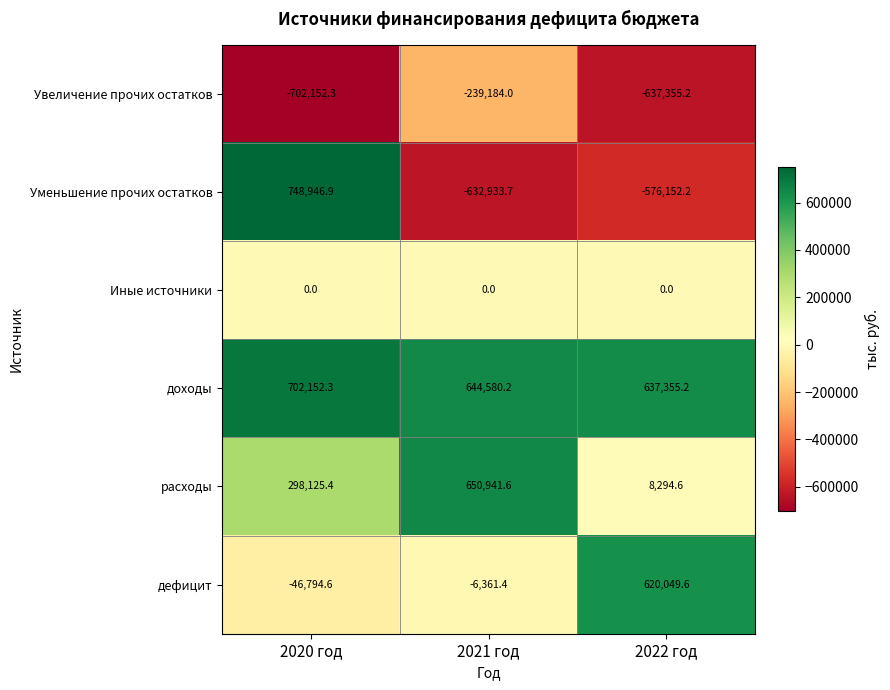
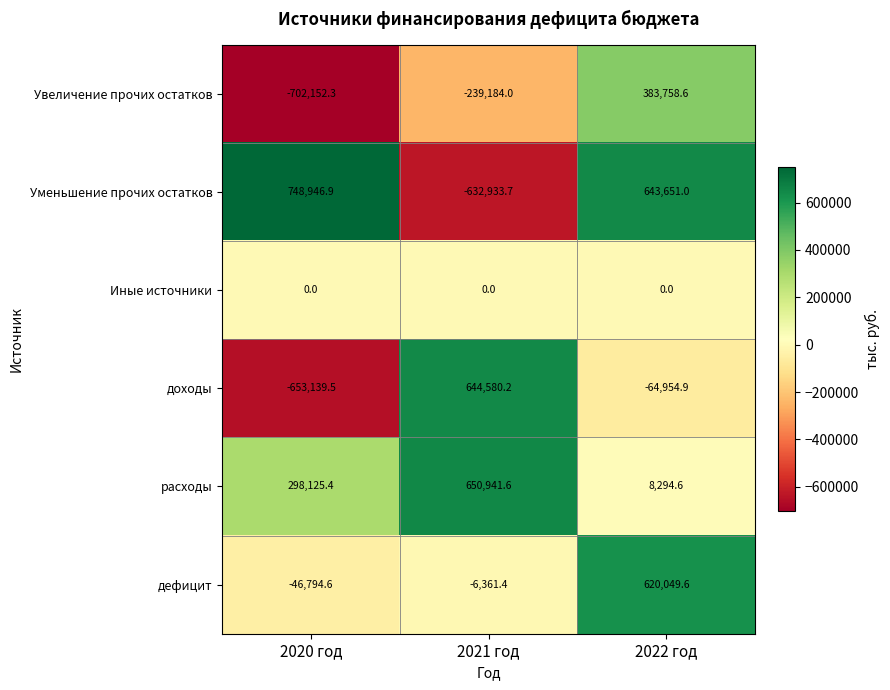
Увеличение прочих остатков, 2022 год: -637,355.2 -> 383,758.6
Уменьшение прочих остатков, 2022 год: -576,152.2 -> 643,651.0
доходы, 2020 год: 702,152.3 -> -653,139.5
доходы, 2022 год: 637,355.2 -> -64,954.9
